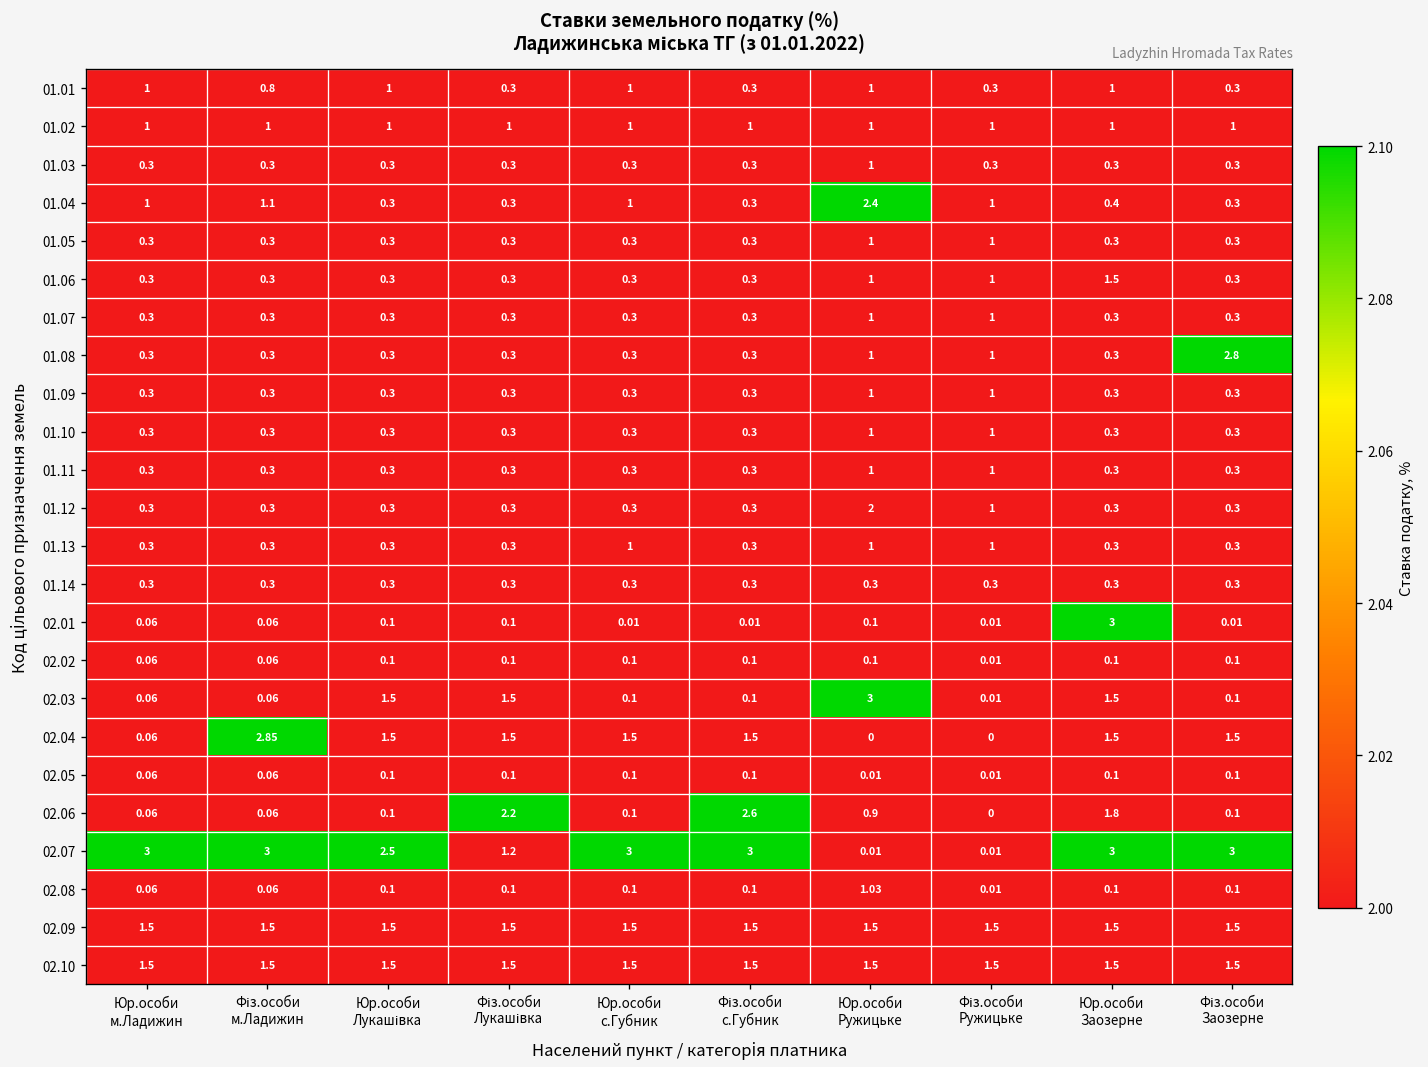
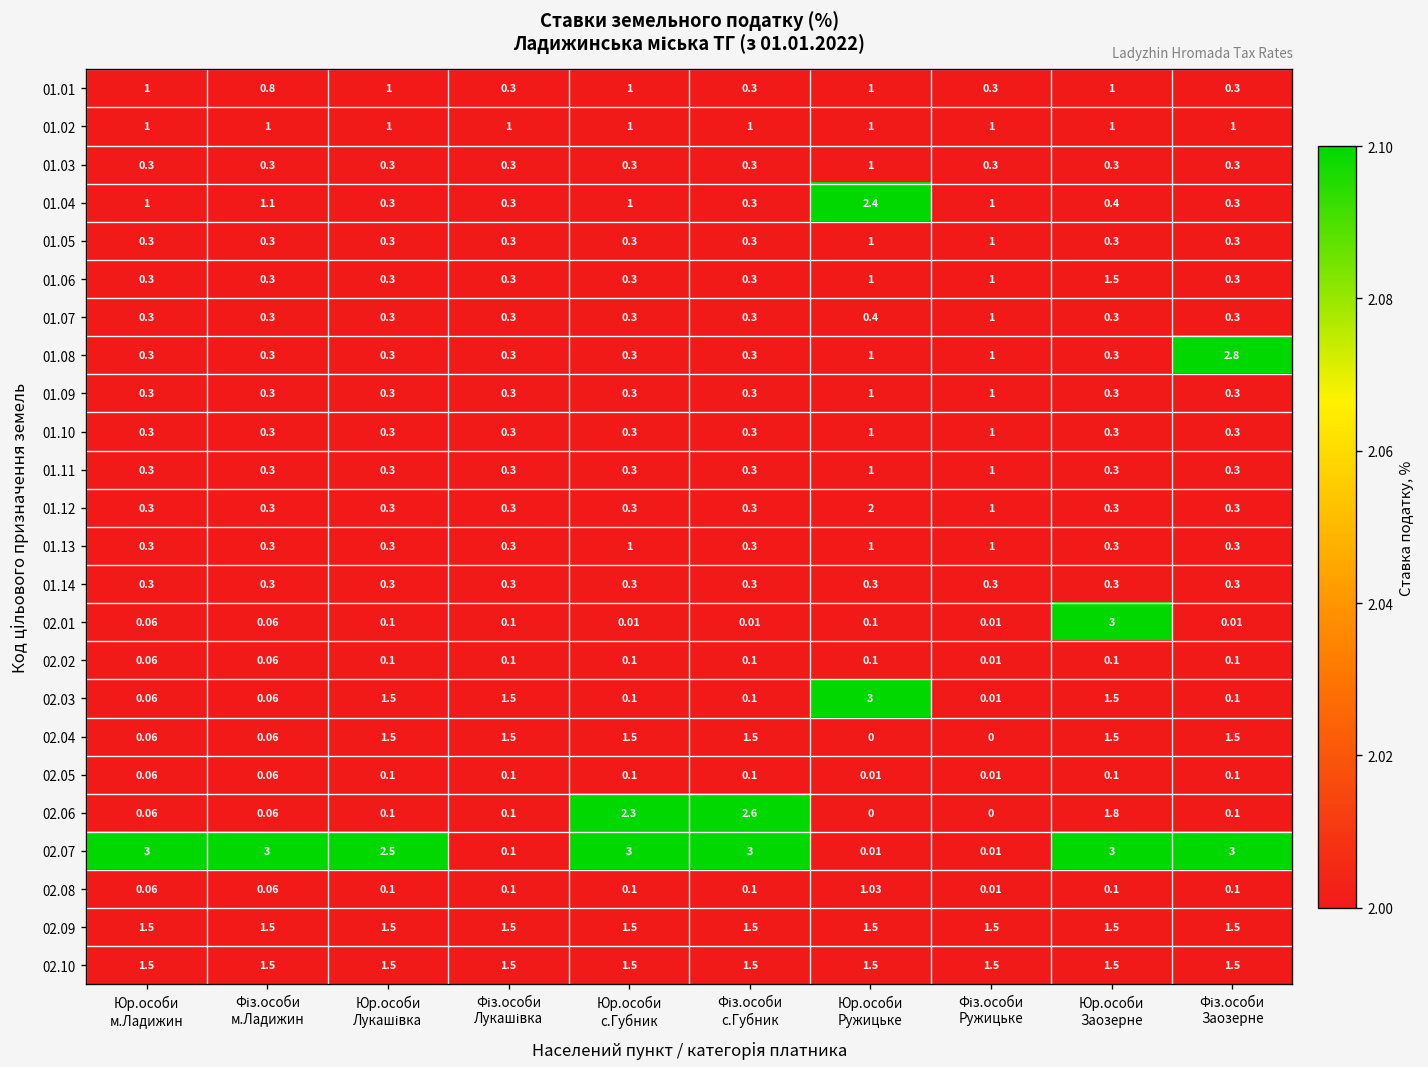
01.07, Юр.особи Ружицьке: 1 -> 0.4
02.04, Фіз.особи м.Ладижин: 2.85 -> 0.06
02.06, Фіз.особи Лукашівка: 2.2 -> 0.1
02.06, Юр.особи с.Губник: 0.1 -> 2.3
02.06, Юр.особи Ружицьке: 0.9 -> 0
02.07, Фіз.особи Лукашівка: 1.2 -> 0.1
